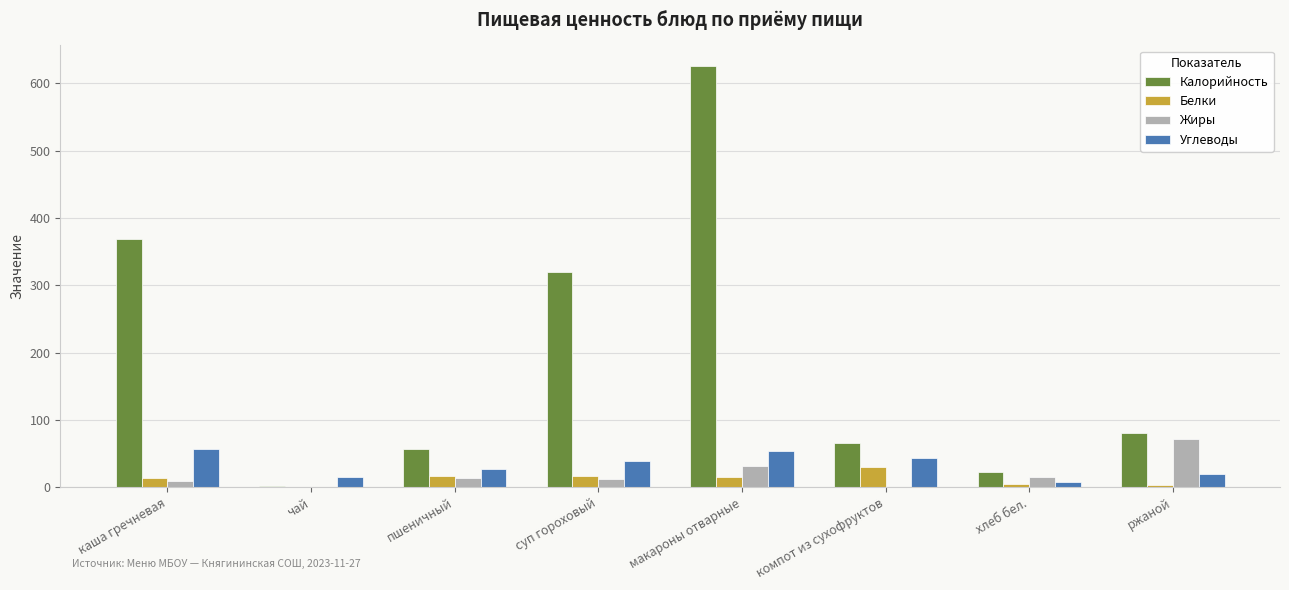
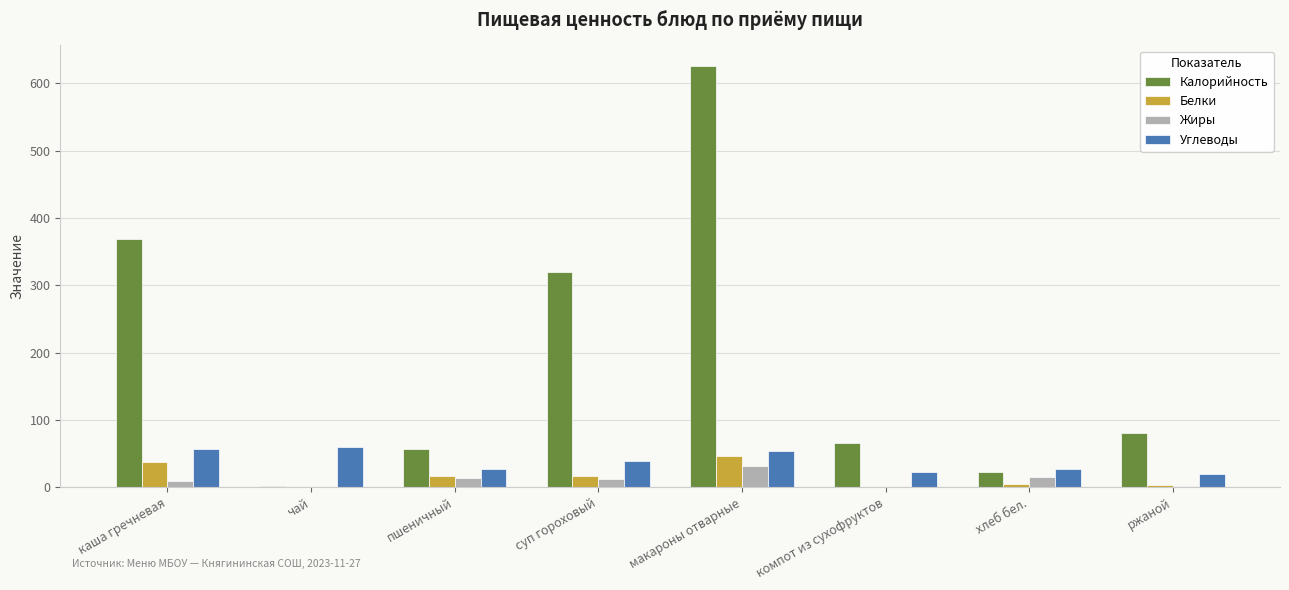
Белки, каша гречневая: 10 -> 40
Углеводы, чай: 20 -> 60
Белки, макароны отварные: 10 -> 50
Белки, компот из сухофруктов: 30 -> 0
Углеводы, компот из сухофруктов: 40 -> 20
Углеводы, хлеб бел.: 10 -> 30
Жиры, ржаной: 70 -> 0
